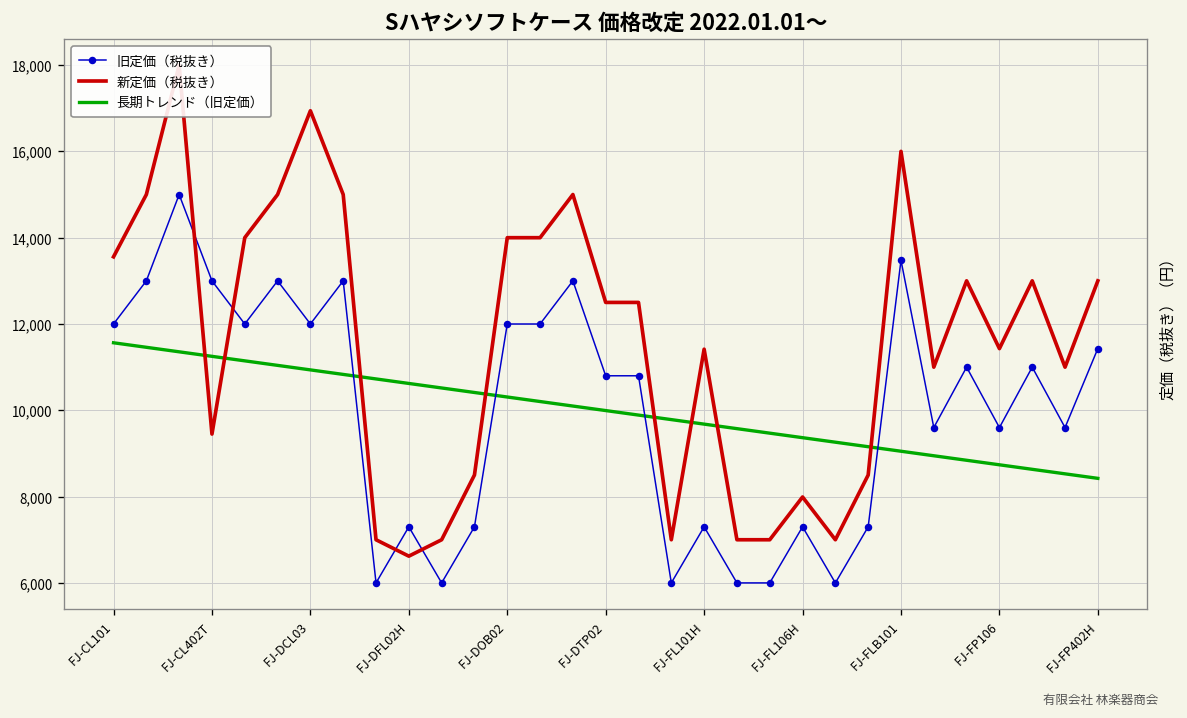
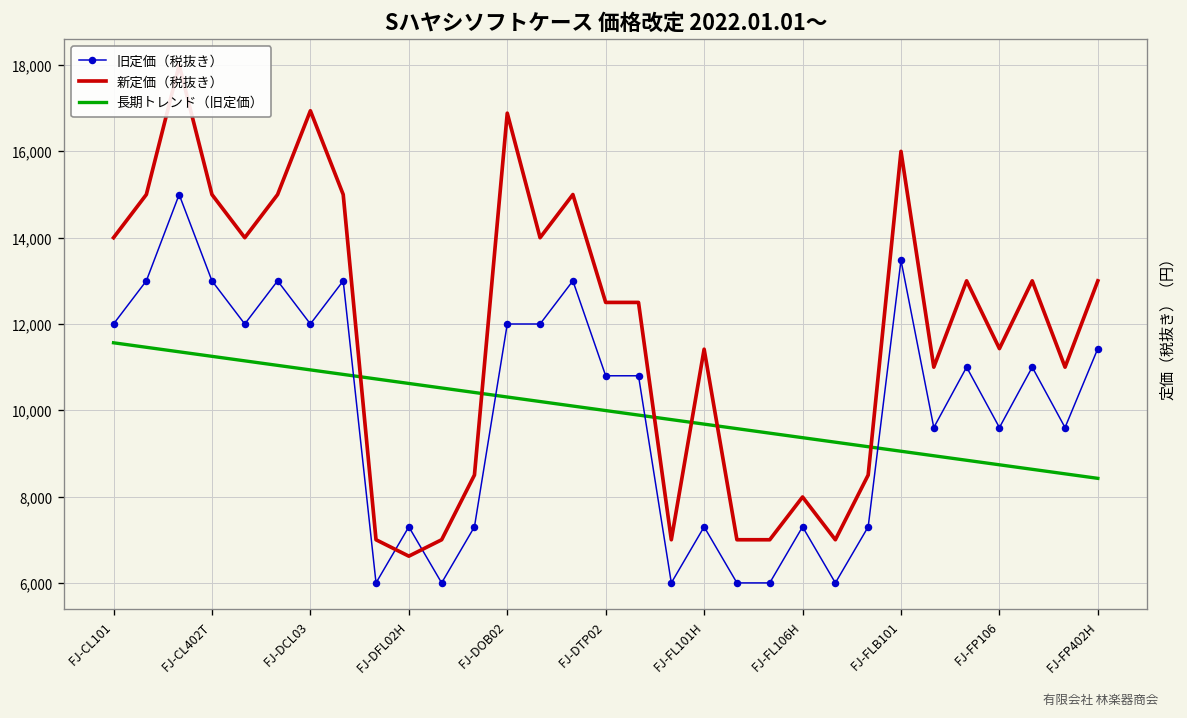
新定価（税抜き）, FJ-CL101: 13,600 -> 14,000
新定価（税抜き）, FJ-CL402T: 9,500 -> 15,000
新定価（税抜き）, FJ-DOB02: 14,000 -> 16,900
